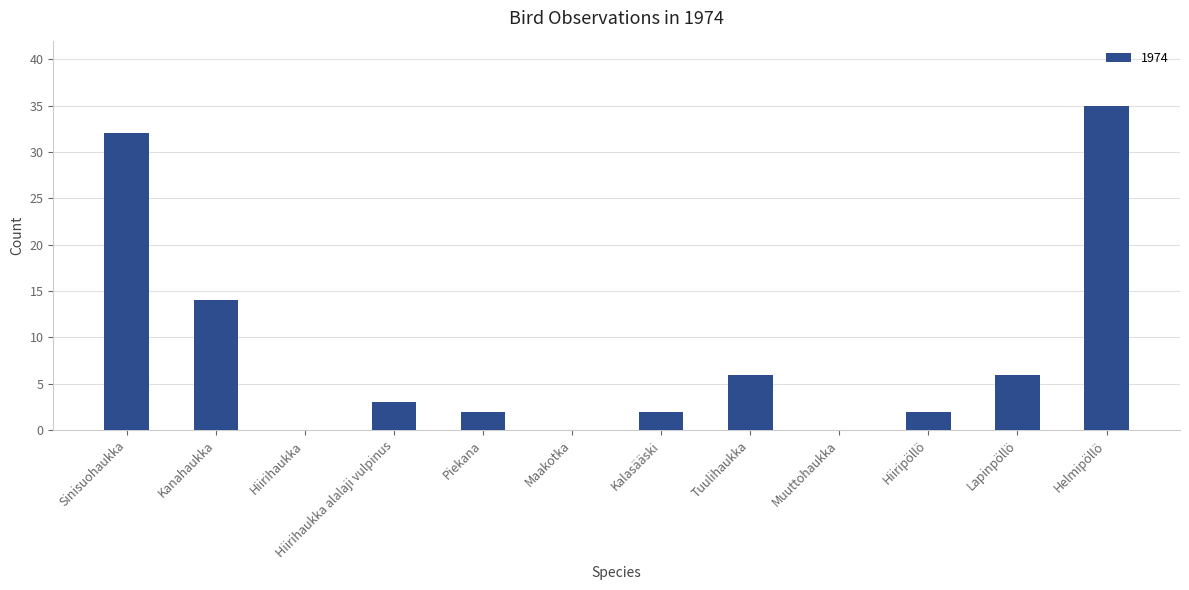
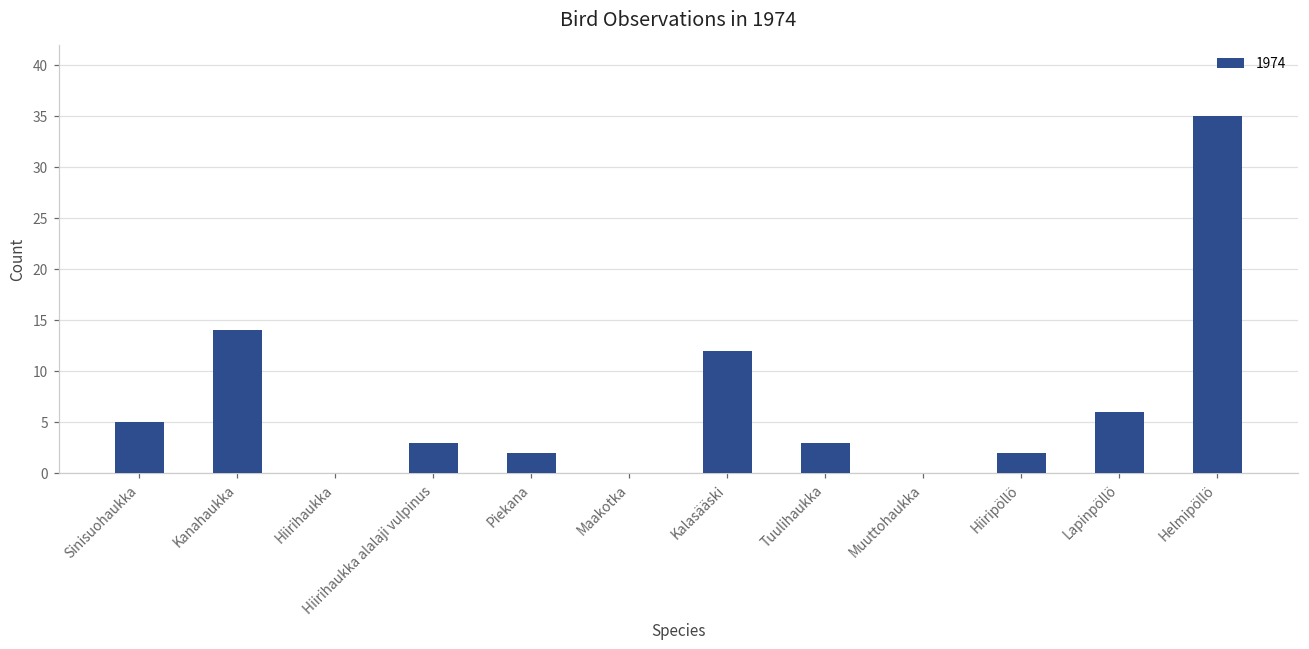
Sinisuohaukka: 32 -> 5
Kalasääski: 2 -> 12
Tuulihaukka: 6 -> 3
